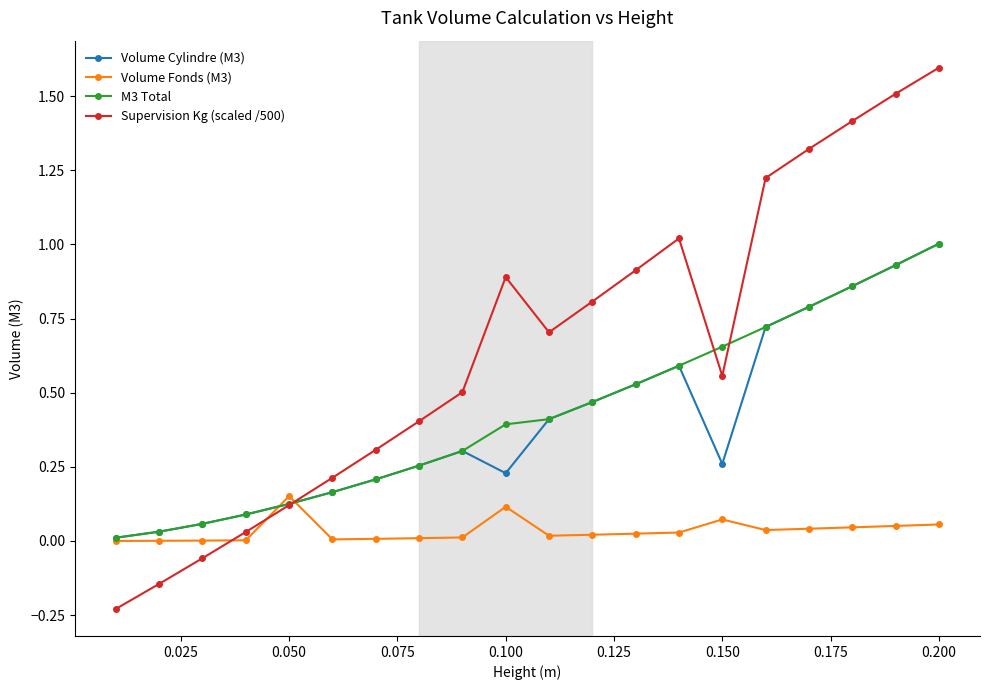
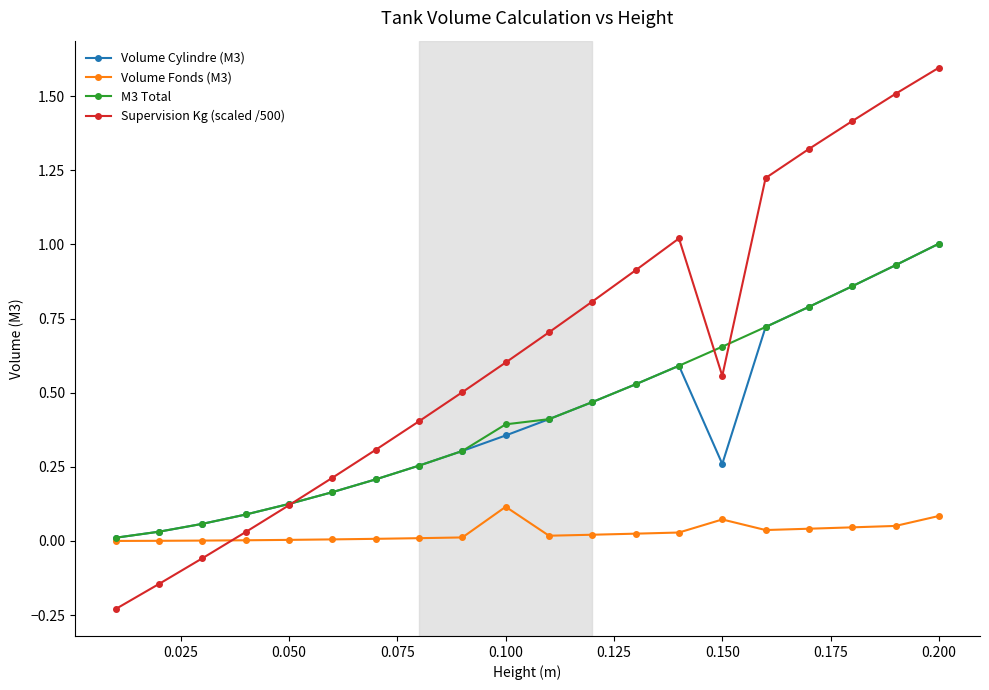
Volume Fonds (M3), 0.050: 0.15 -> 0.00
Volume Cylindre (M3), 0.100: 0.23 -> 0.36
Supervision Kg (scaled /500), 0.100: 0.89 -> 0.60
Volume Fonds (M3), 0.200: 0.06 -> 0.08
